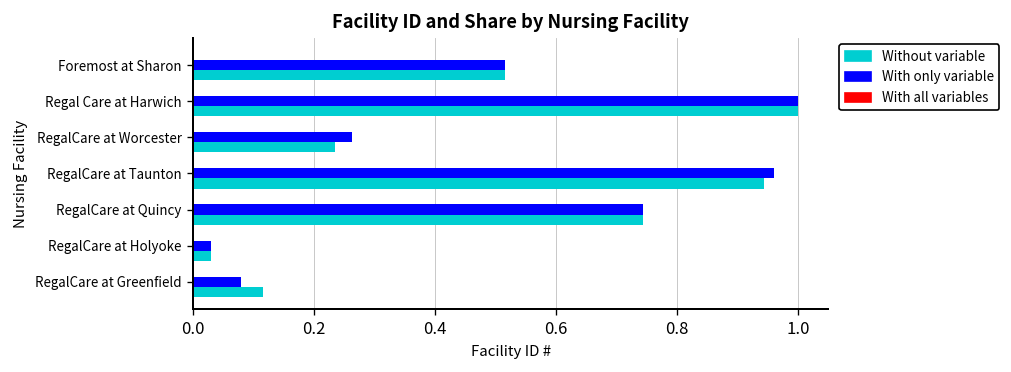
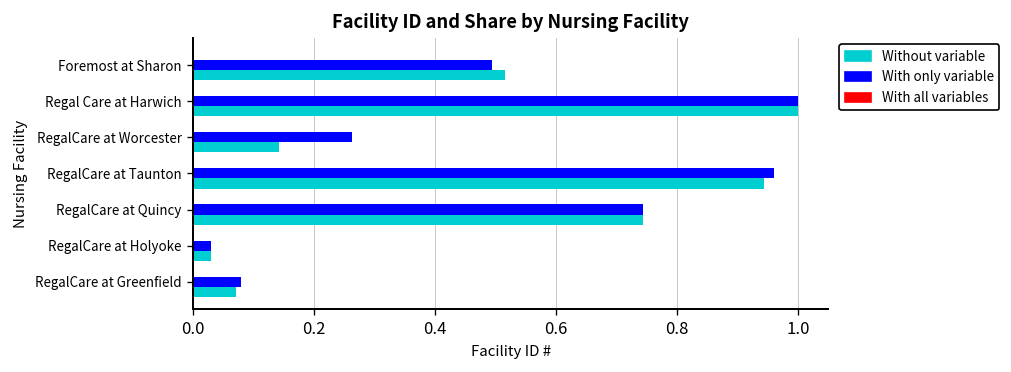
With only variable, Foremost at Sharon: 0.52 -> 0.49
Without variable, RegalCare at Worcester: 0.23 -> 0.14
Without variable, RegalCare at Greenfield: 0.12 -> 0.07
